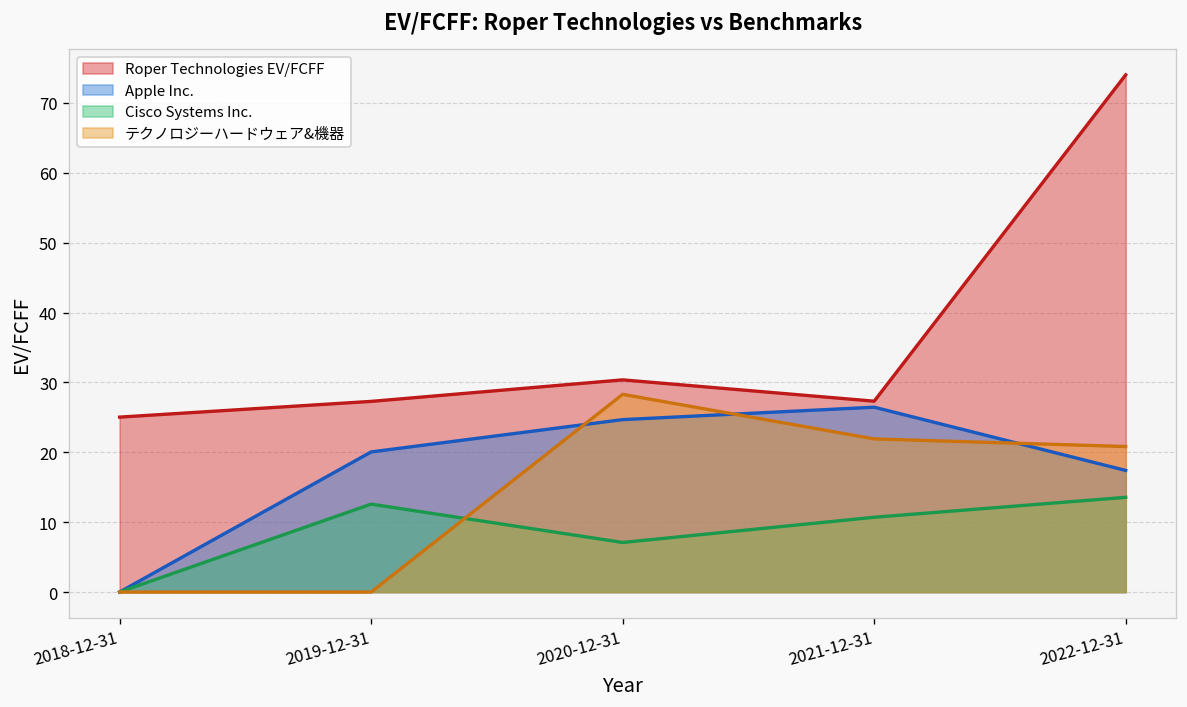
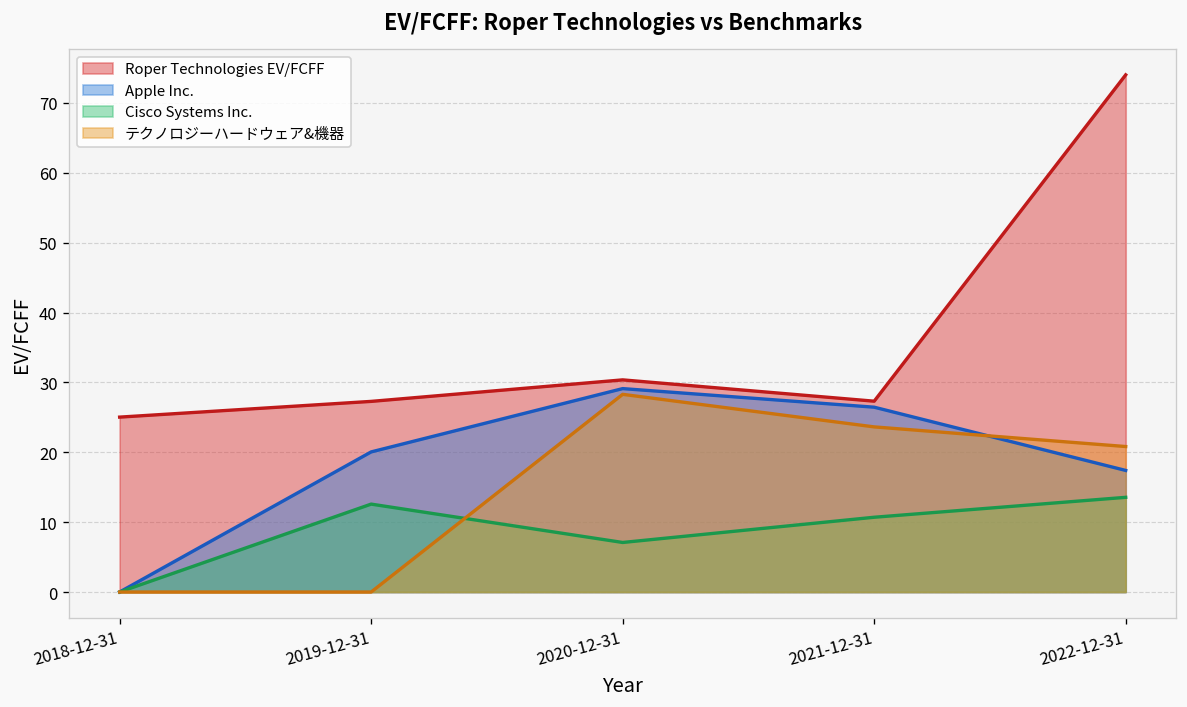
Apple Inc., 2020-12-31: 25 -> 29
テクノロジーハードウェア&機器, 2021-12-31: 22 -> 24
